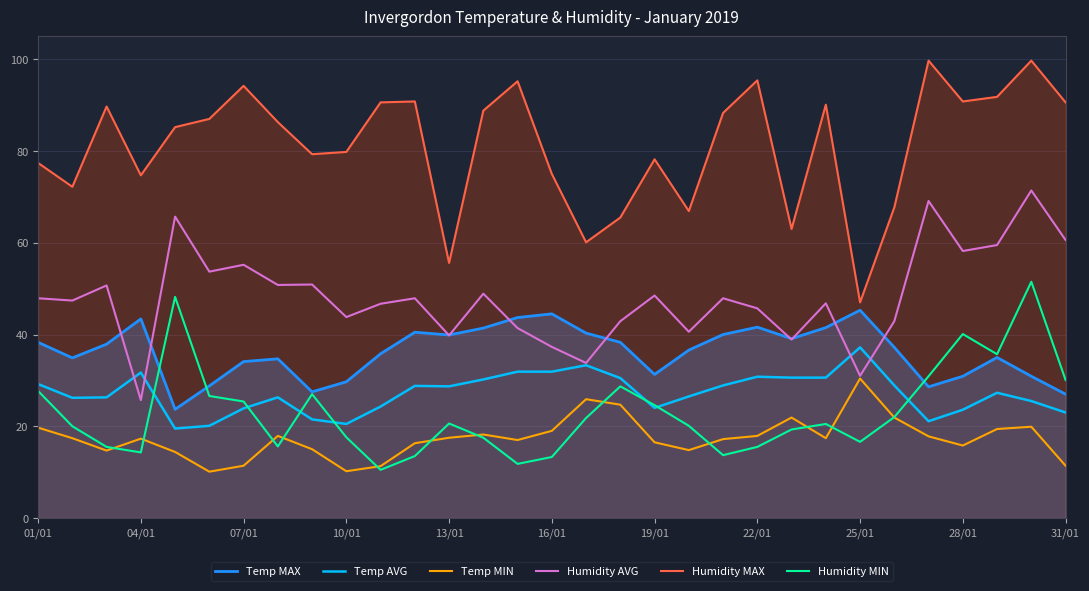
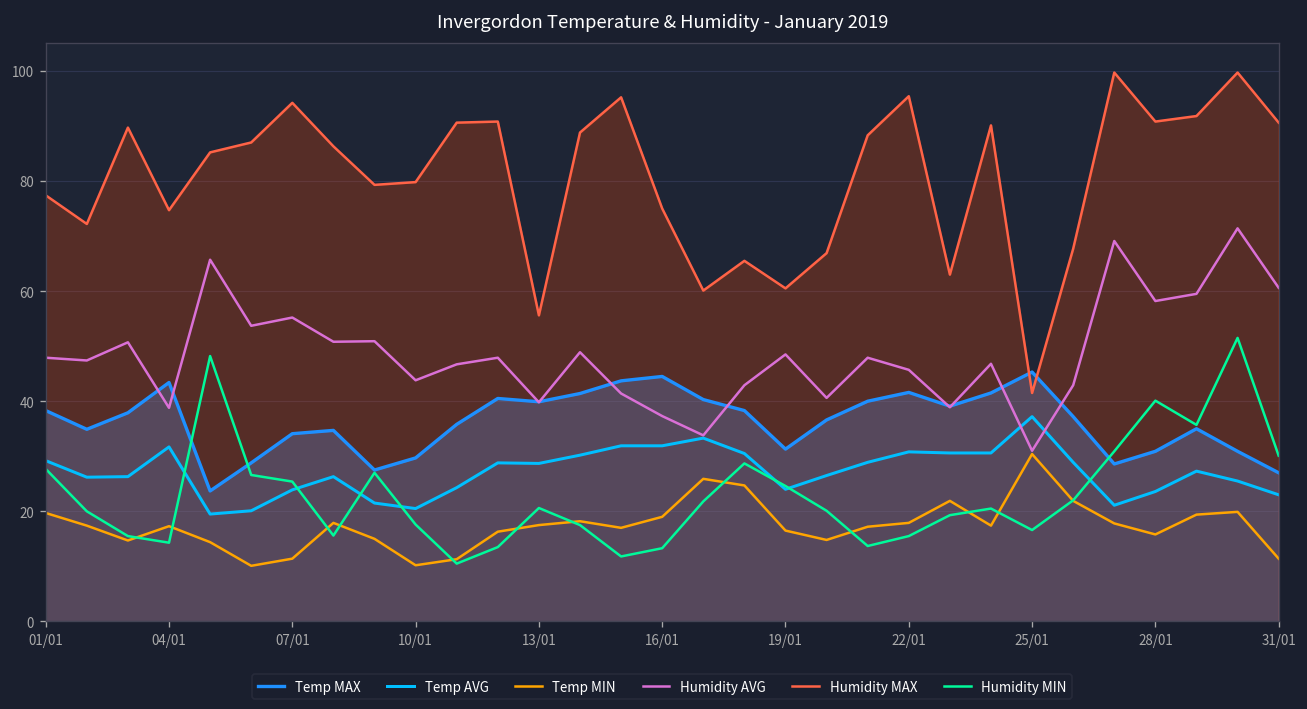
Humidity AVG, 04/01: 26 -> 39
Humidity MAX, 19/01: 78 -> 61
Humidity MAX, 25/01: 47 -> 42
